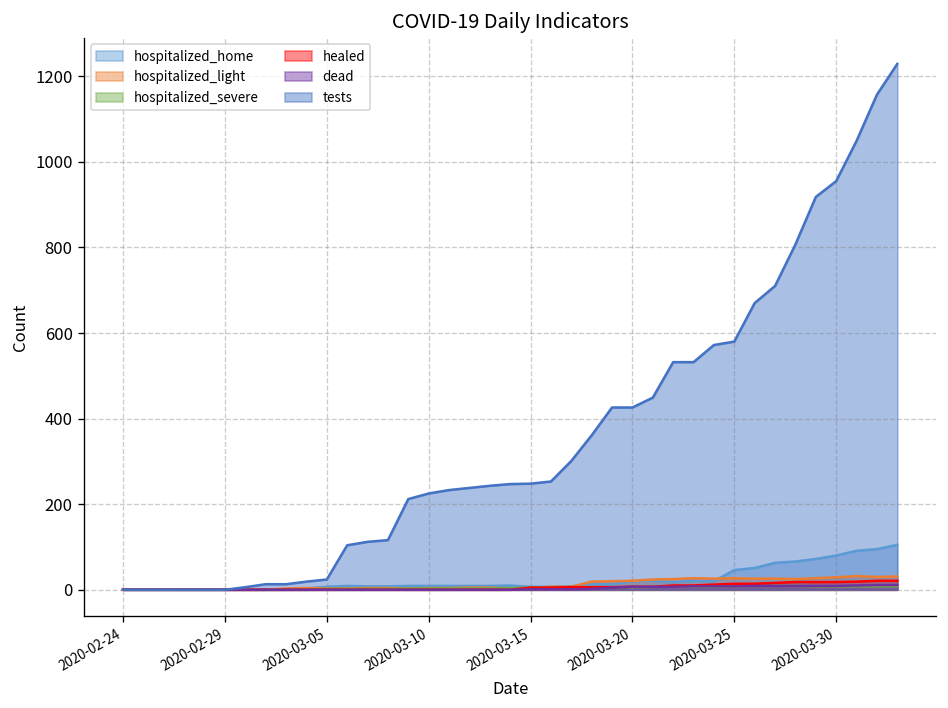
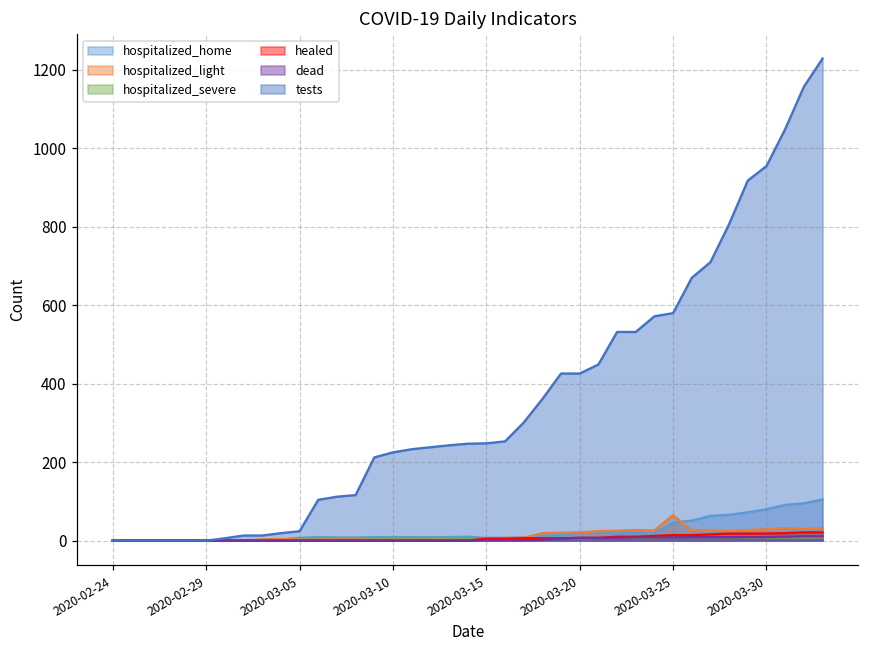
hospitalized_light, 2020-03-25: 30 -> 70
